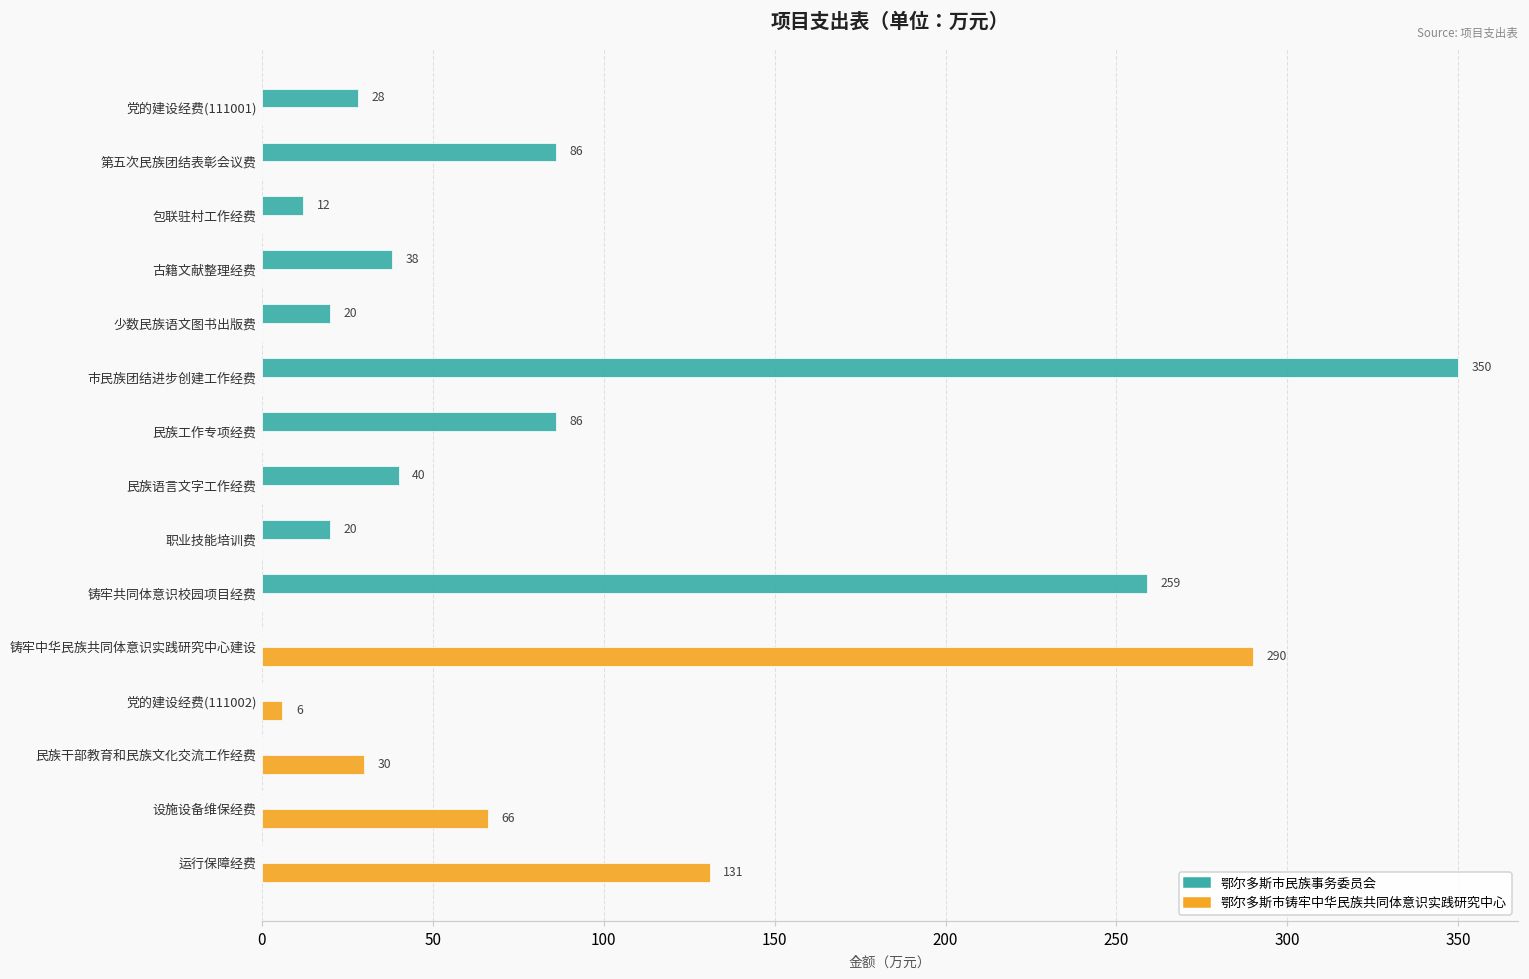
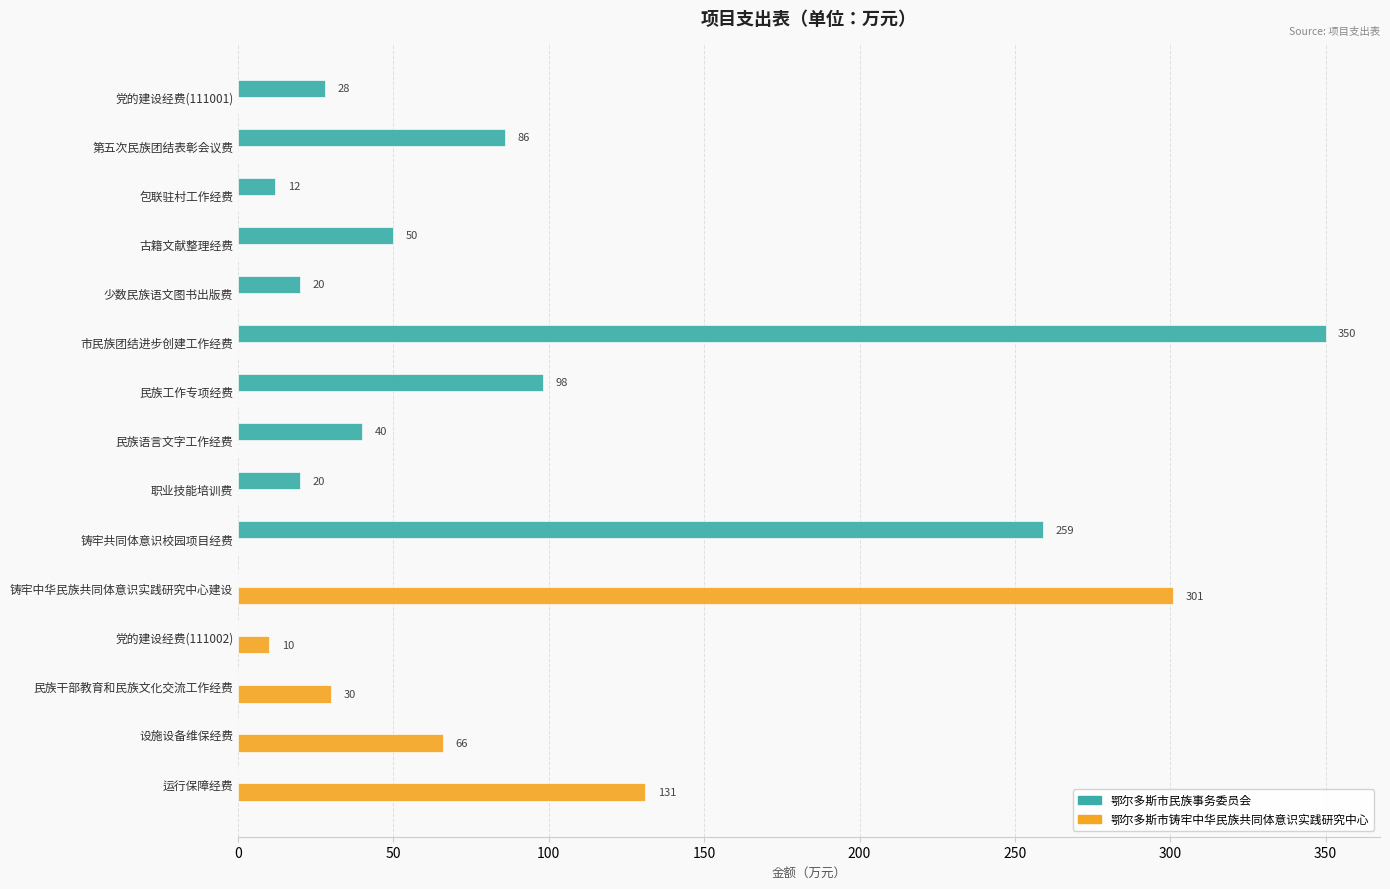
鄂尔多斯市民族事务委员会, 古籍文献整理经费: 38 -> 50
鄂尔多斯市民族事务委员会, 民族工作专项经费: 86 -> 98
鄂尔多斯市铸牢中华民族共同体意识实践研究中心, 铸牢中华民族共同体意识实践研究中心建设: 290 -> 301
鄂尔多斯市铸牢中华民族共同体意识实践研究中心, 党的建设经费(111002): 6 -> 10
